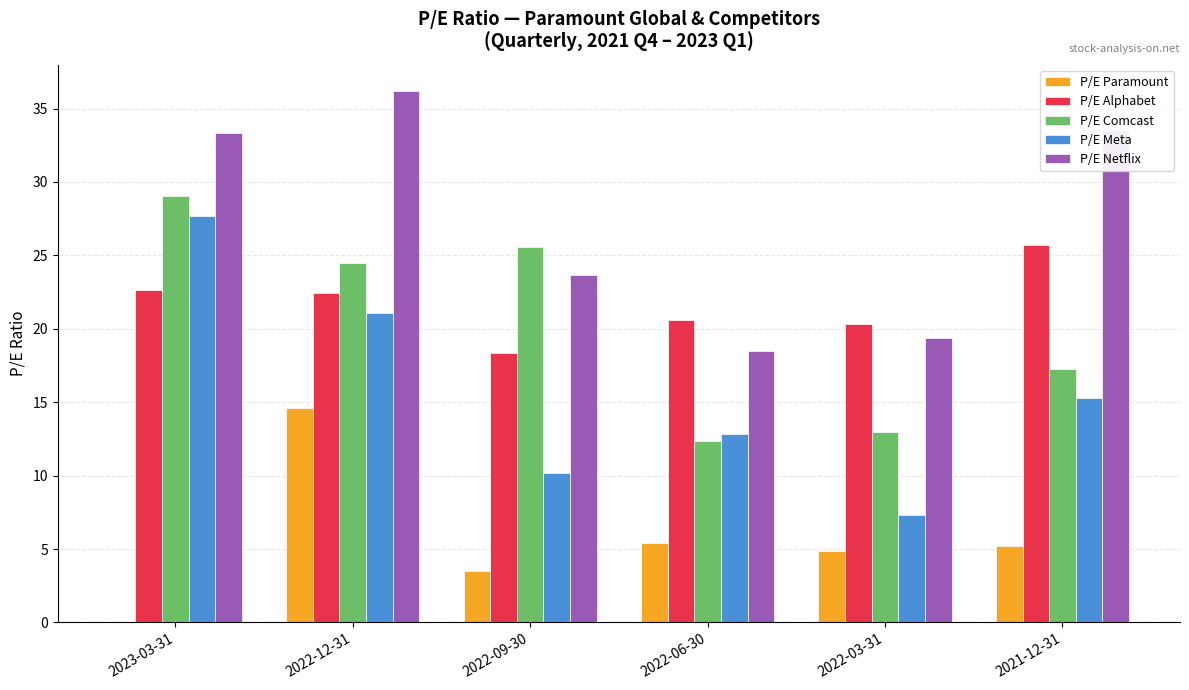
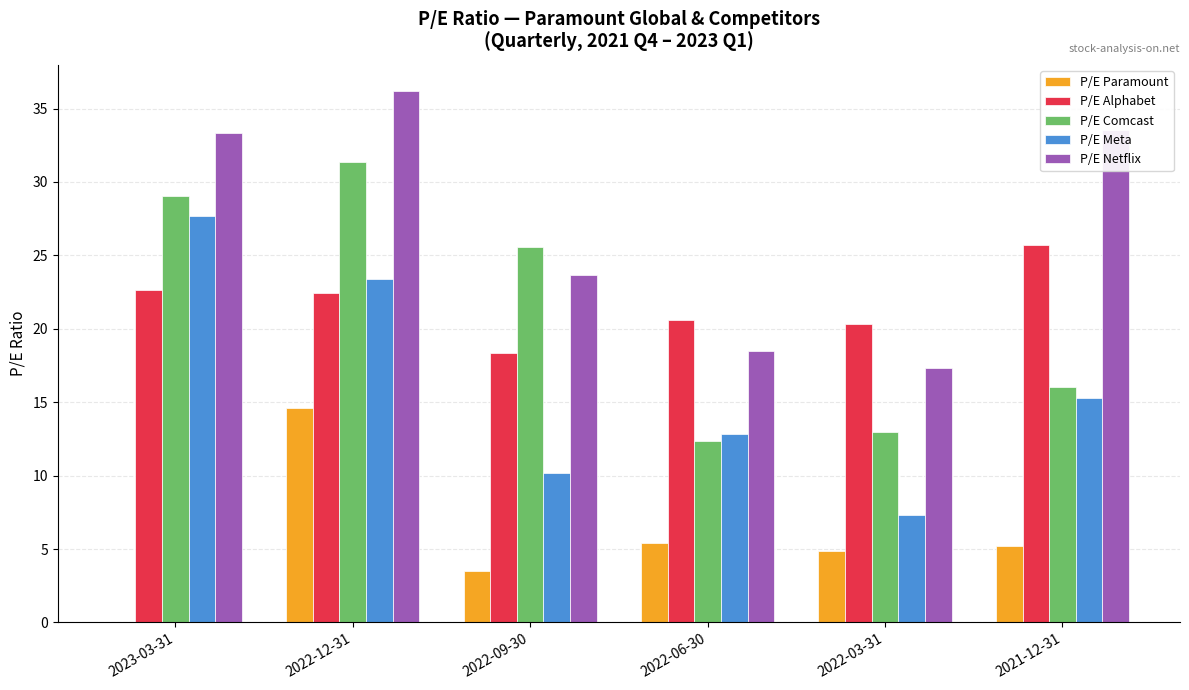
P/E Comcast, 2022-12-31: 24.5 -> 31.4
P/E Meta, 2022-12-31: 21.1 -> 23.4
P/E Netflix, 2022-03-31: 19.4 -> 17.3
P/E Comcast, 2021-12-31: 17.3 -> 16.0
